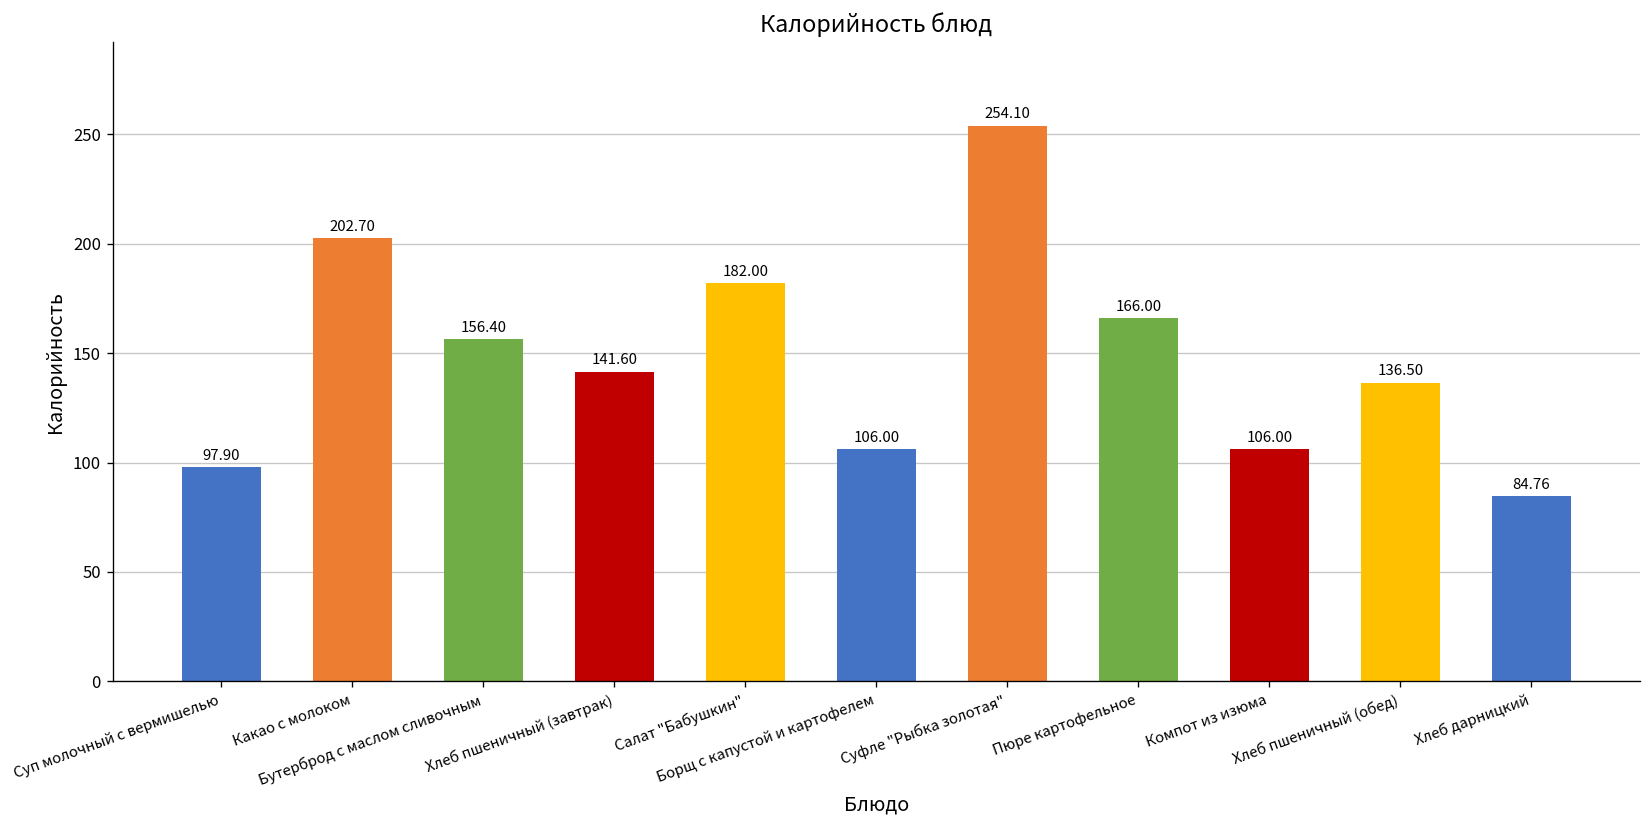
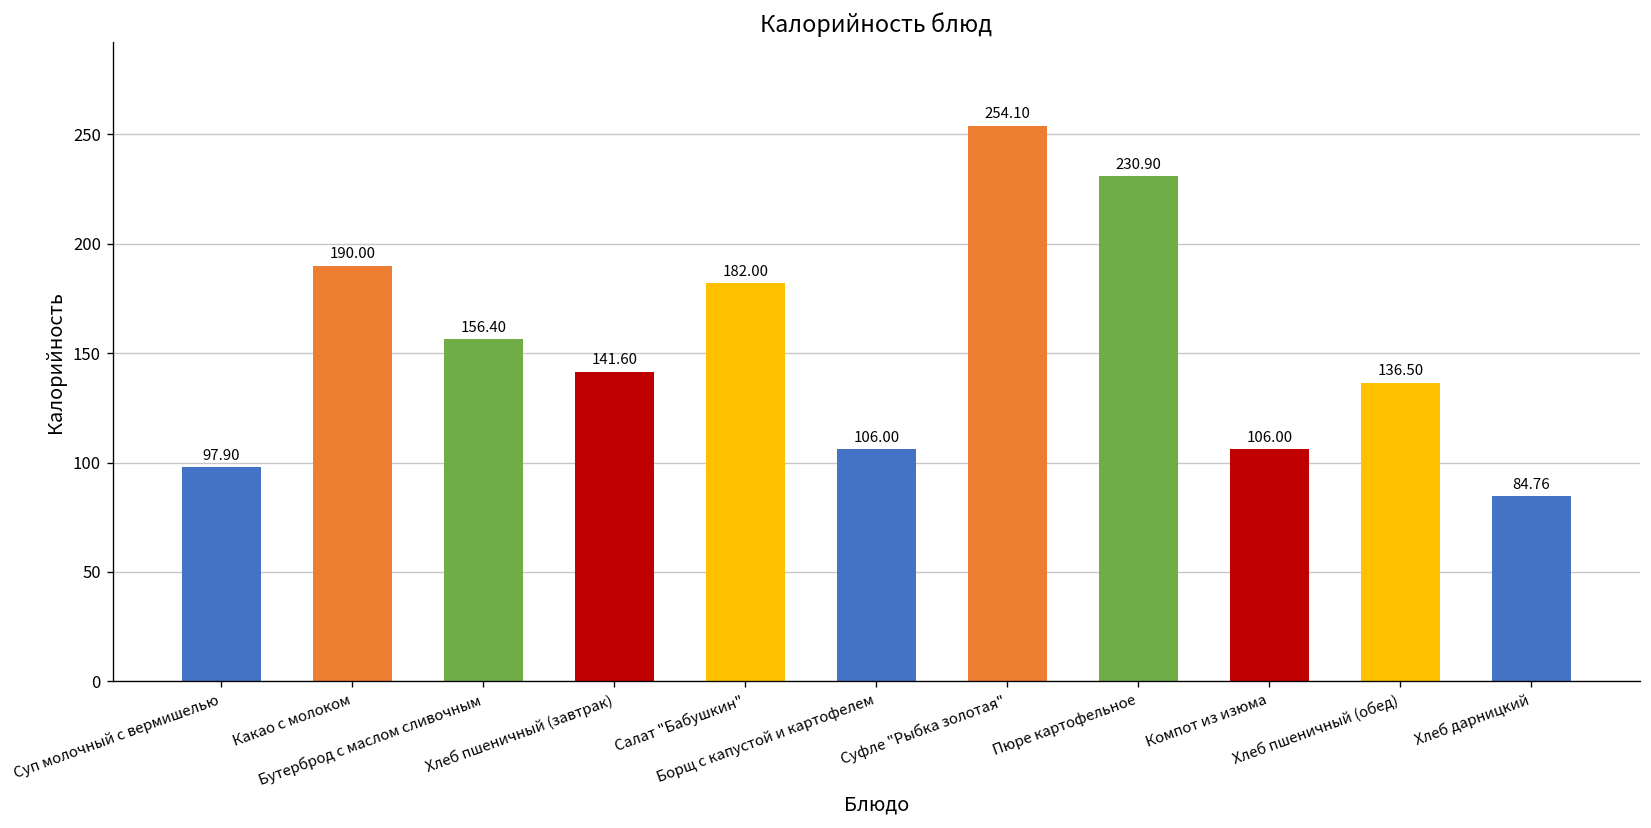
Какао с молоком: 202.70 -> 190.00
Пюре картофельное: 166.00 -> 230.90
